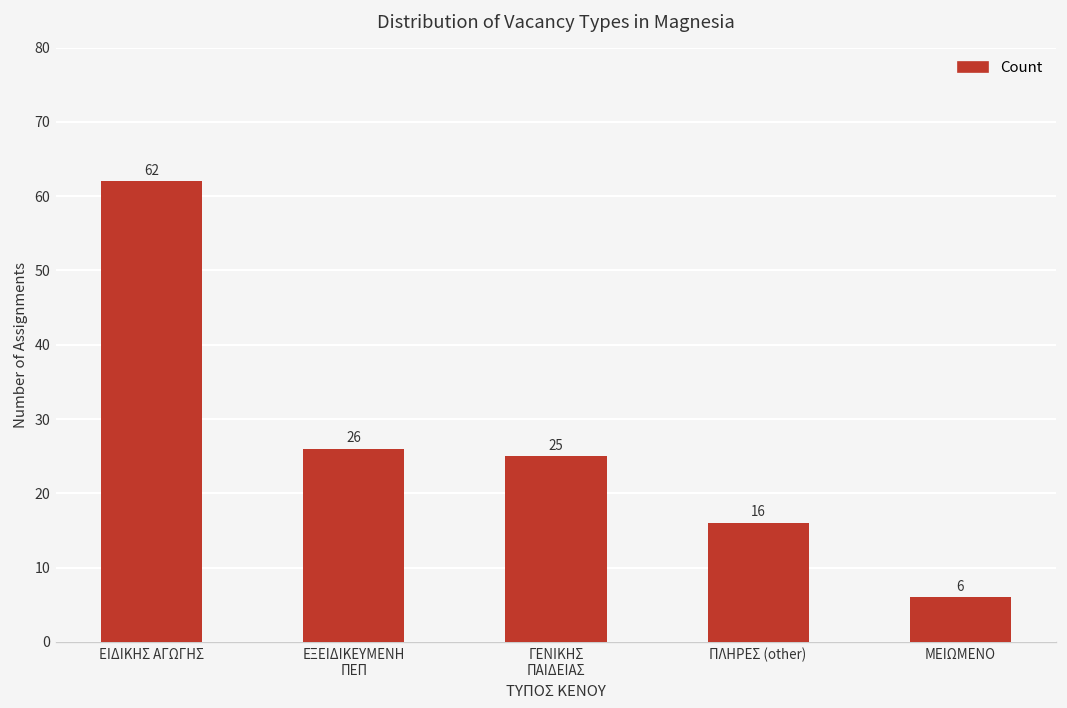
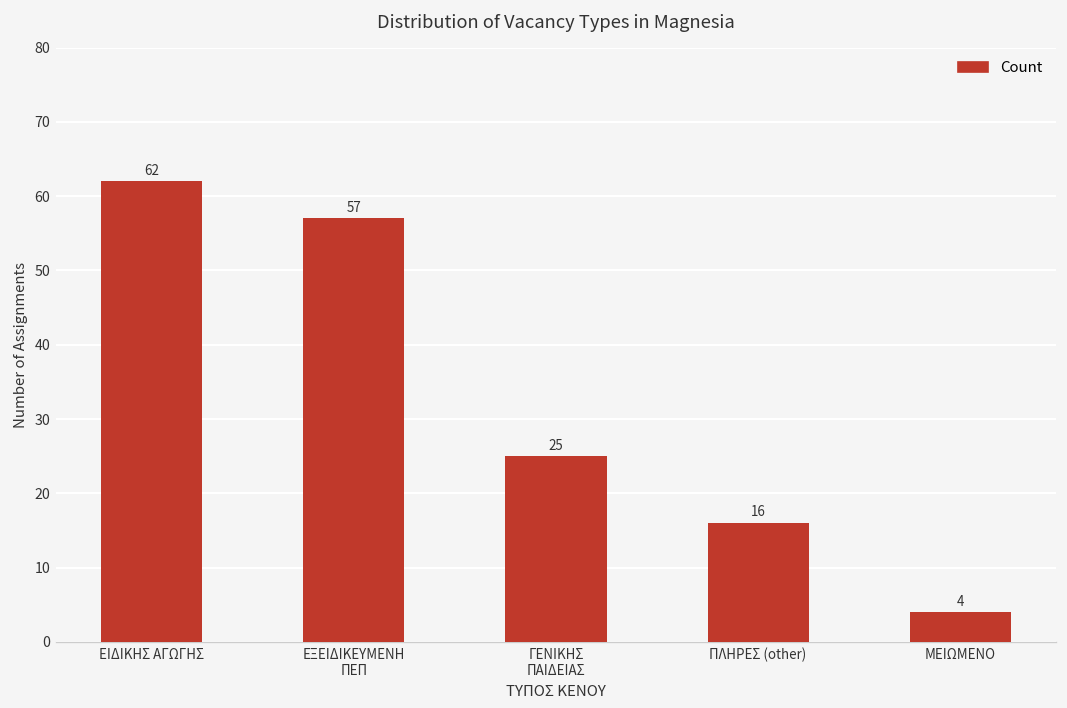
ΕΞΕΙΔΙΚΕΥΜΕΝΗ ΠΕΠ: 26 -> 57
ΜΕΙΩΜΕΝΟ: 6 -> 4
